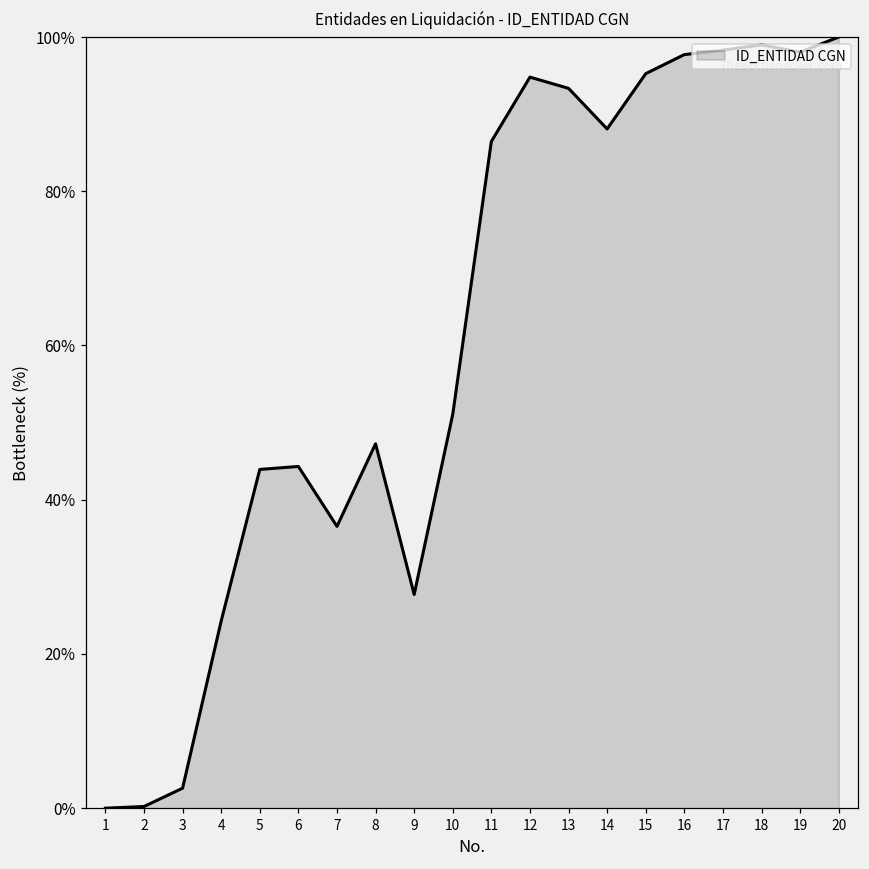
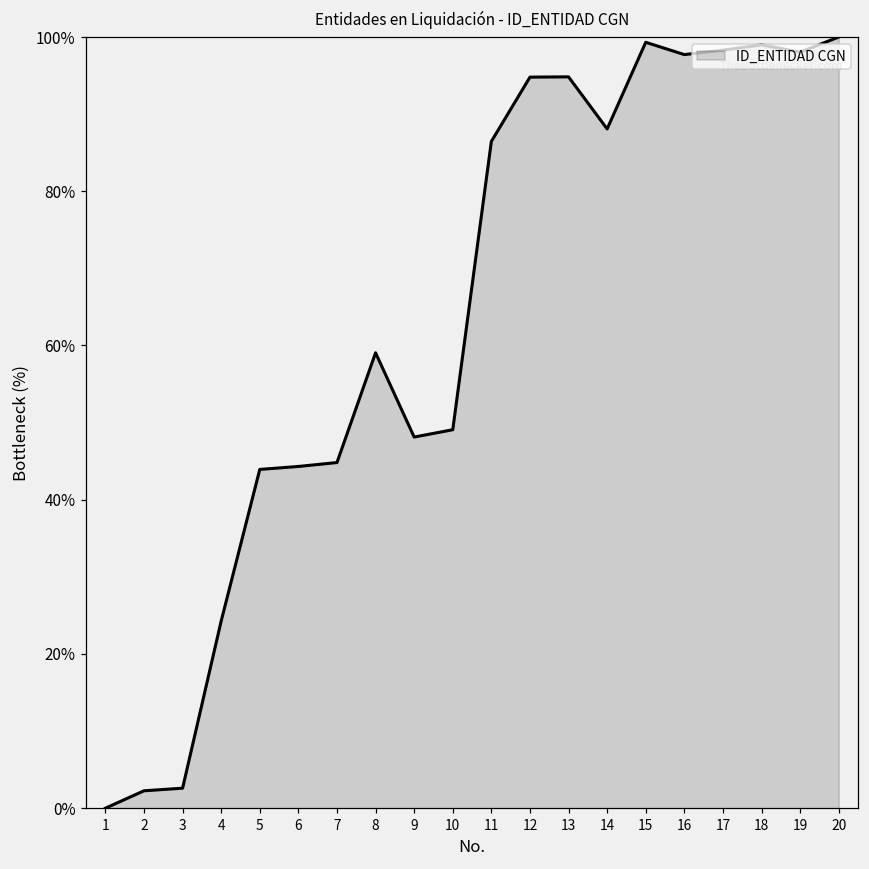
2: 0% -> 2%
7: 37% -> 45%
8: 47% -> 59%
9: 28% -> 48%
10: 51% -> 49%
13: 93% -> 95%
15: 95% -> 99%
